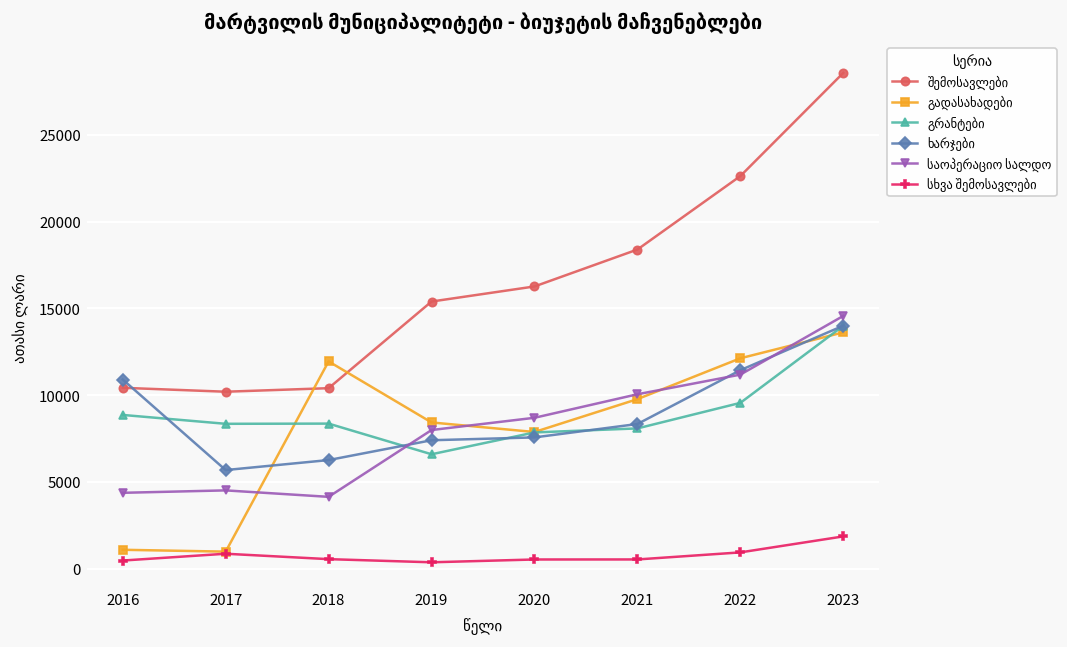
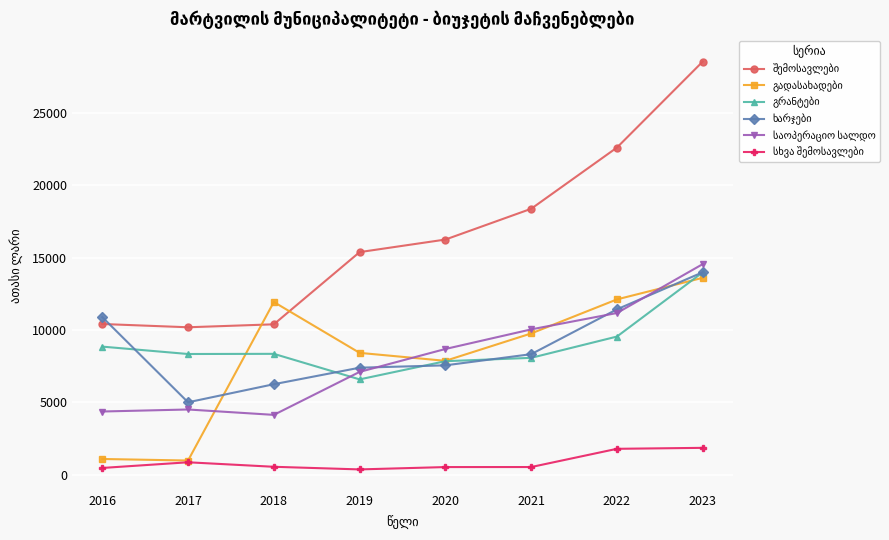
ხარჯები, 2017: 5700 -> 5000
საოპერაციო სალდო, 2019: 8000 -> 7100
სხვა შემოსავლები, 2022: 900 -> 1800
